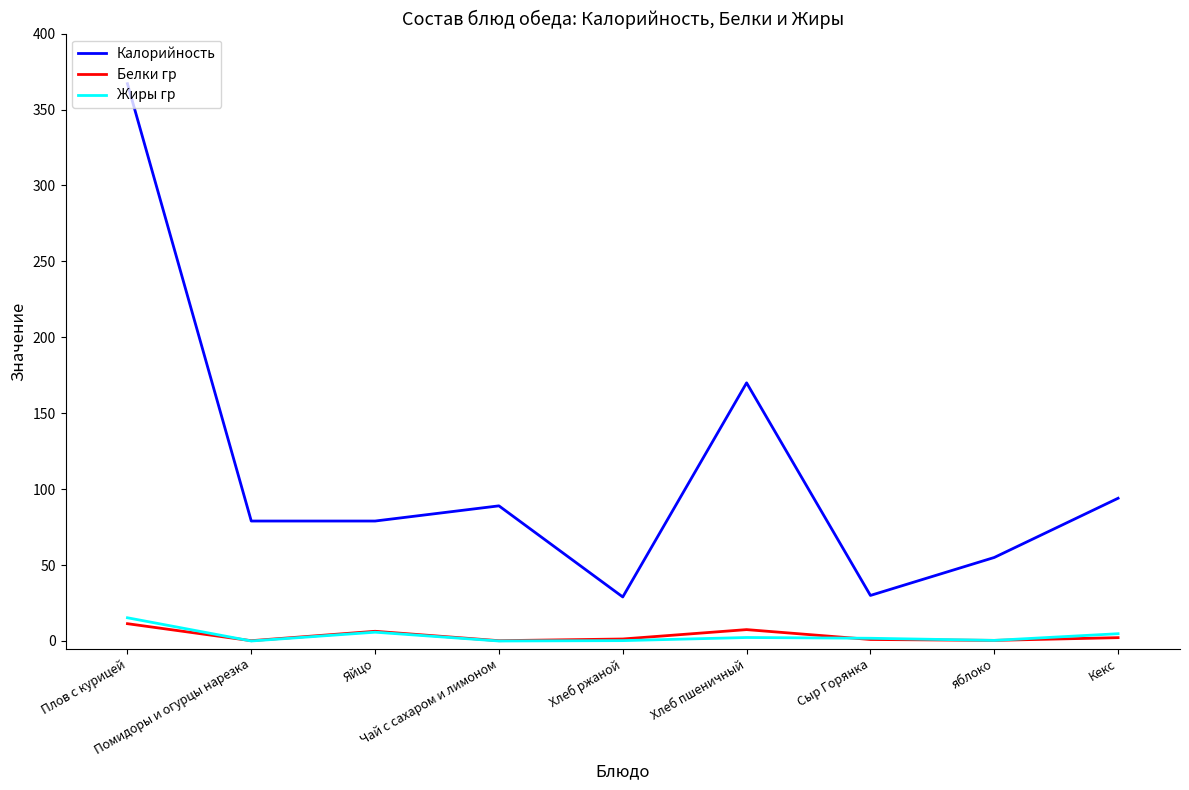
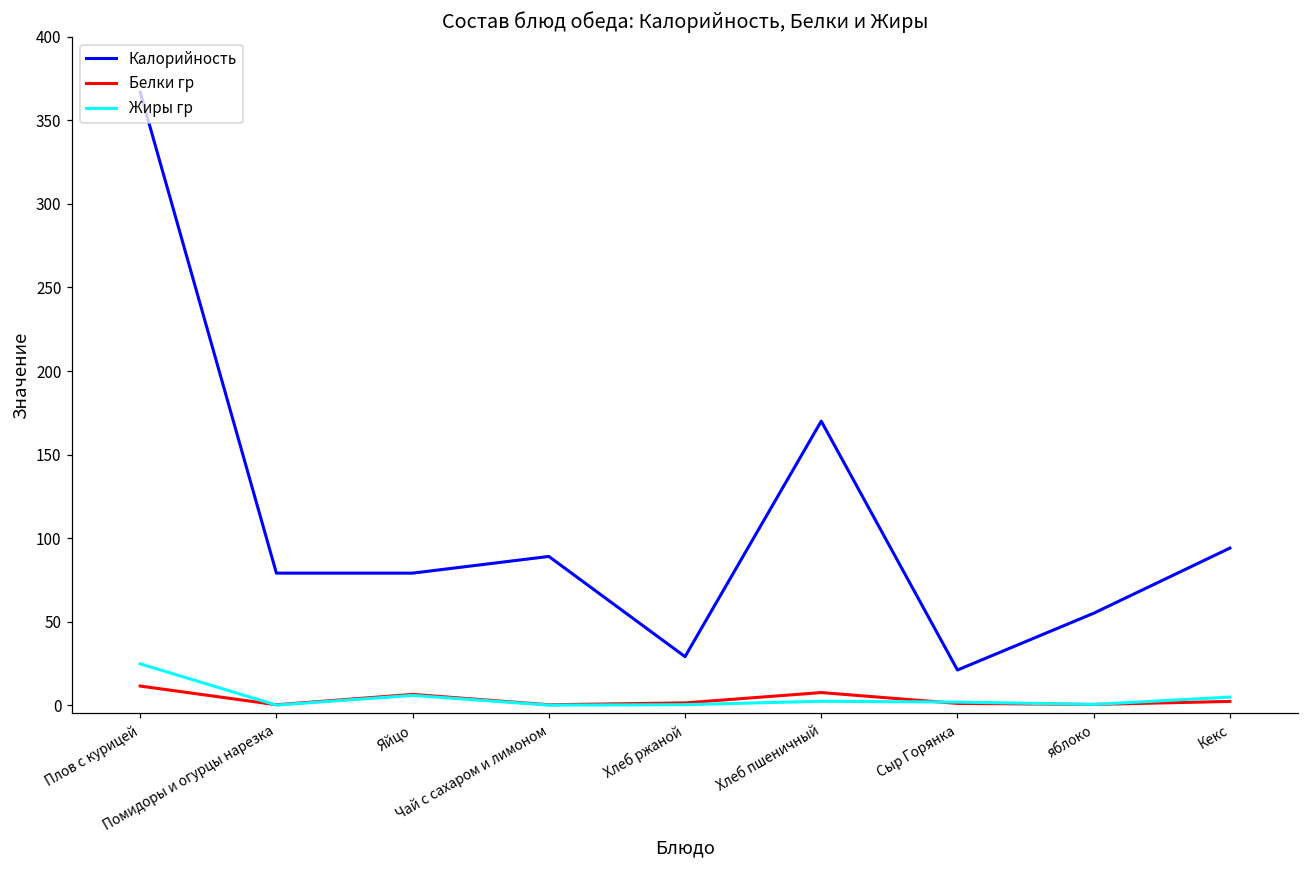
Жиры гр, Плов с курицей: 15 -> 25
Калорийность, Сыр Горянка: 30 -> 21
